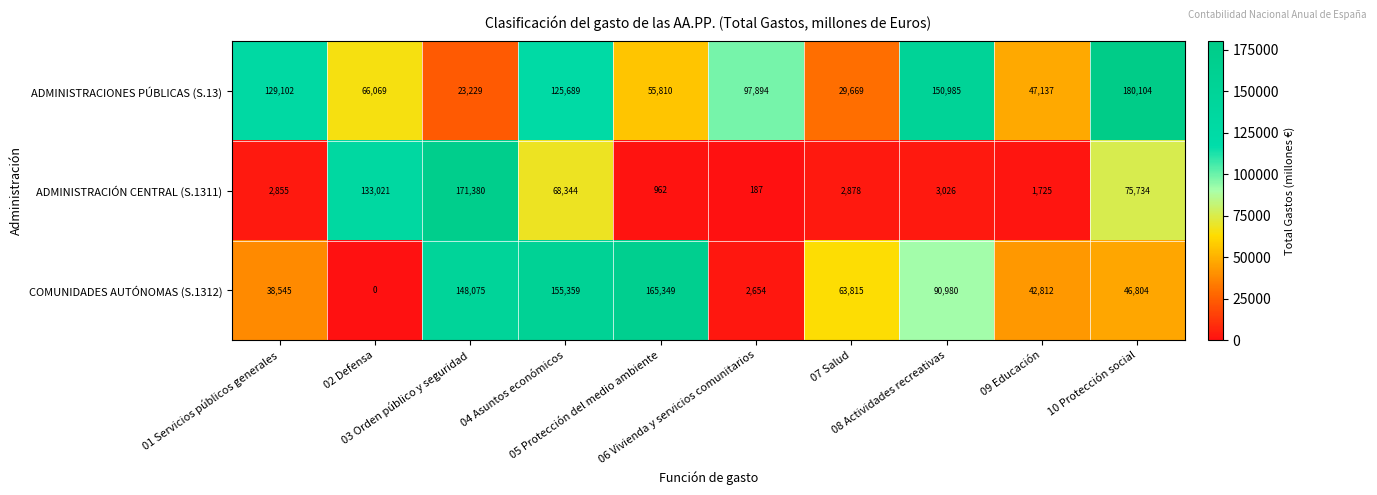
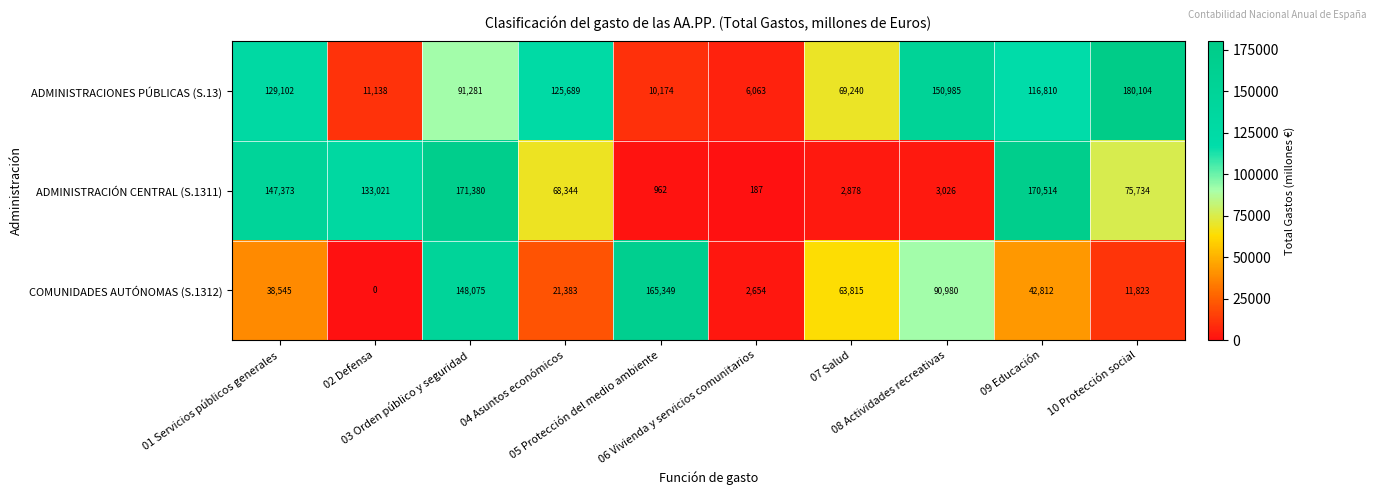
ADMINISTRACIONES PÚBLICAS (S.13), 02 Defensa: 66,069 -> 11,138
ADMINISTRACIONES PÚBLICAS (S.13), 03 Orden público y seguridad: 23,229 -> 91,281
ADMINISTRACIONES PÚBLICAS (S.13), 05 Protección del medio ambiente: 55,810 -> 10,174
ADMINISTRACIONES PÚBLICAS (S.13), 06 Vivienda y servicios comunitarios: 97,894 -> 6,063
ADMINISTRACIONES PÚBLICAS (S.13), 07 Salud: 29,669 -> 69,240
ADMINISTRACIONES PÚBLICAS (S.13), 09 Educación: 47,137 -> 116,810
ADMINISTRACIÓN CENTRAL (S.1311), 01 Servicios públicos generales: 2,855 -> 147,373
ADMINISTRACIÓN CENTRAL (S.1311), 09 Educación: 1,725 -> 170,514
COMUNIDADES AUTÓNOMAS (S.1312), 04 Asuntos económicos: 155,359 -> 21,383
COMUNIDADES AUTÓNOMAS (S.1312), 10 Protección social: 46,804 -> 11,823
